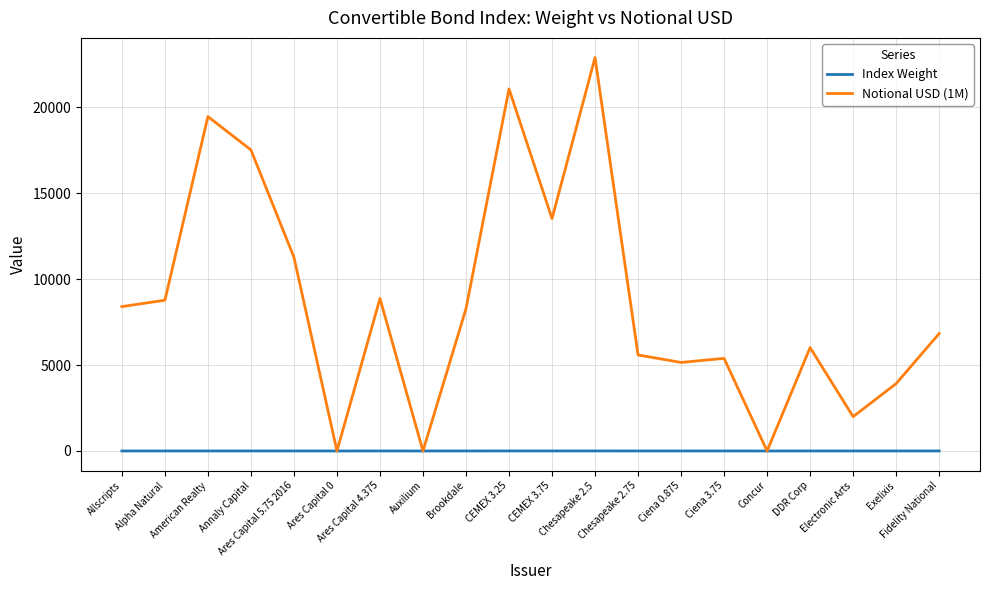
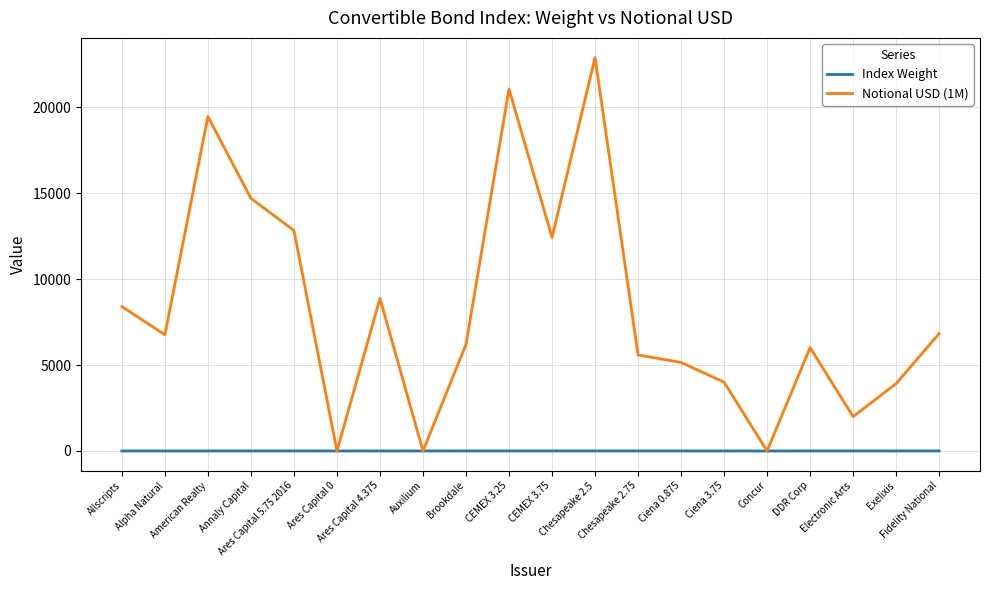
Notional USD (1M), Alpha Natural: 8800 -> 6800
Notional USD (1M), Annaly Capital: 17500 -> 14700
Notional USD (1M), Ares Capital 5.75 2016: 11300 -> 12800
Notional USD (1M), Brookdale: 8300 -> 6200
Notional USD (1M), CEMEX 3.75: 13500 -> 12400
Notional USD (1M), Ciena 3.75: 5400 -> 4000
